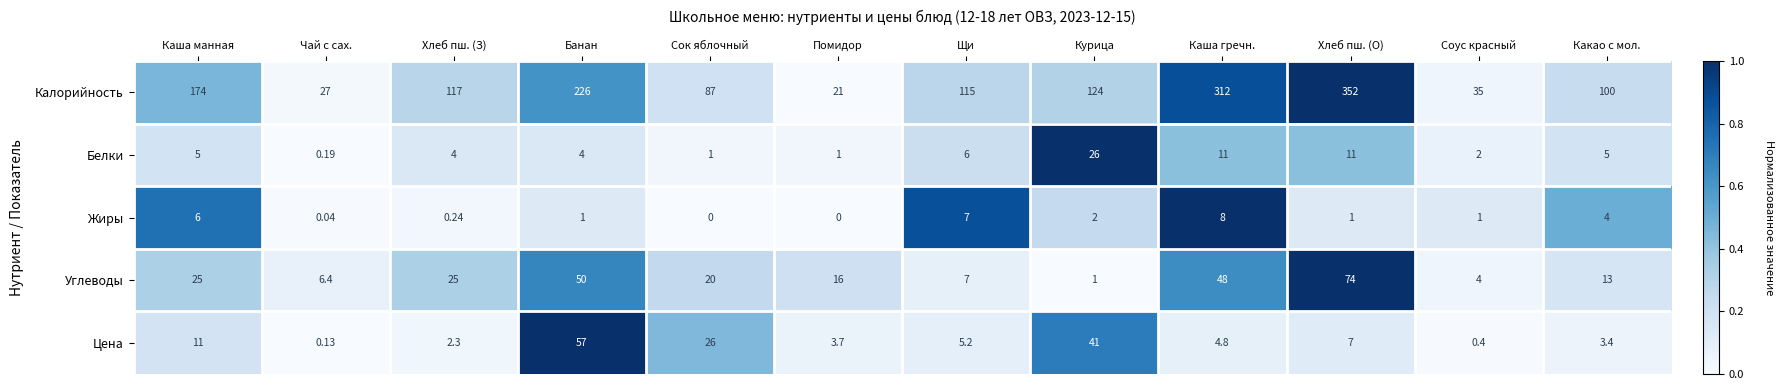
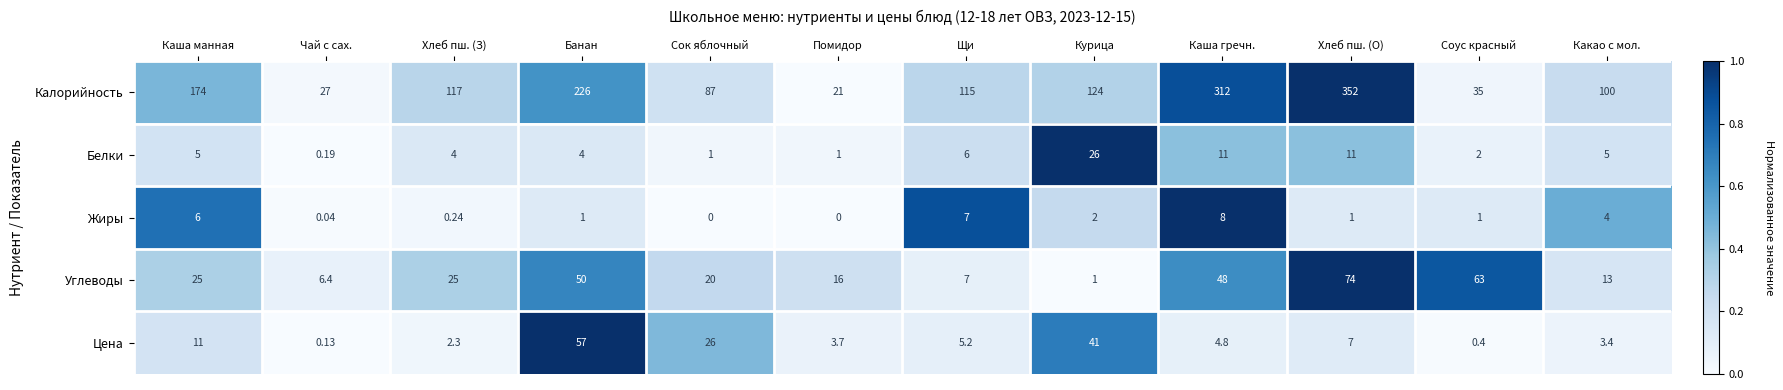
Углеводы, Соус красный: 4 -> 63
